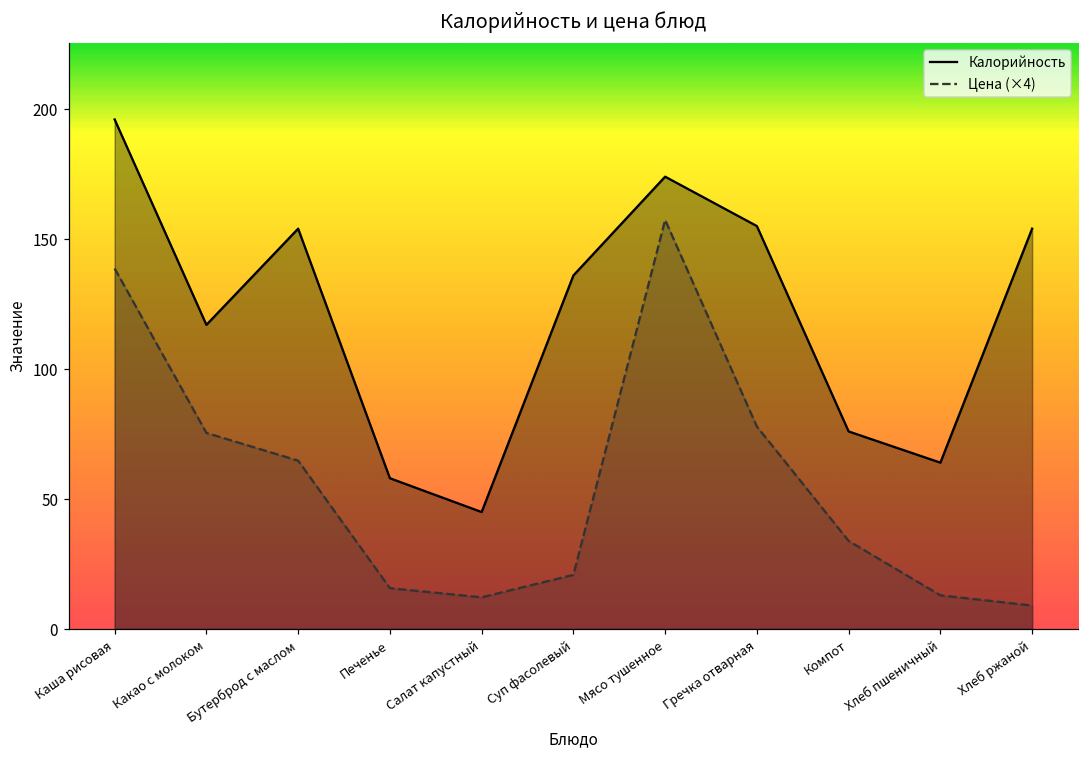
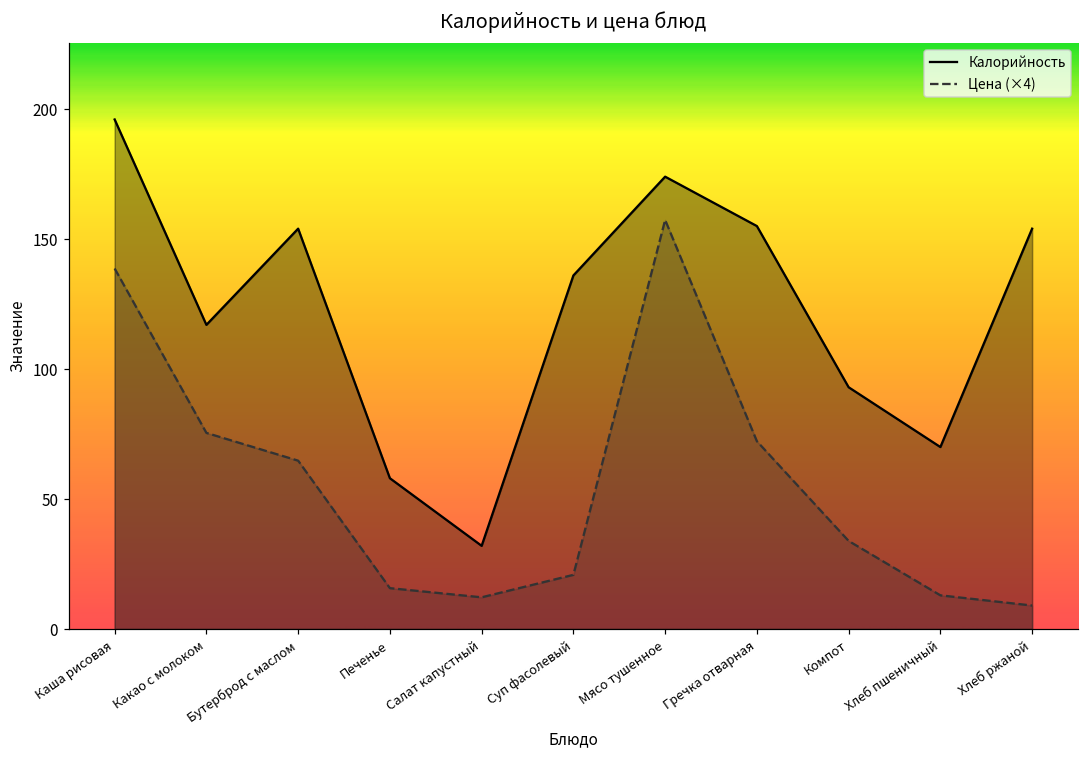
Калорийность, Салат капустный: 45 -> 32
Цена (×4), Гречка отварная: 78 -> 72
Калорийность, Компот: 76 -> 93
Калорийность, Хлеб пшеничный: 64 -> 70
